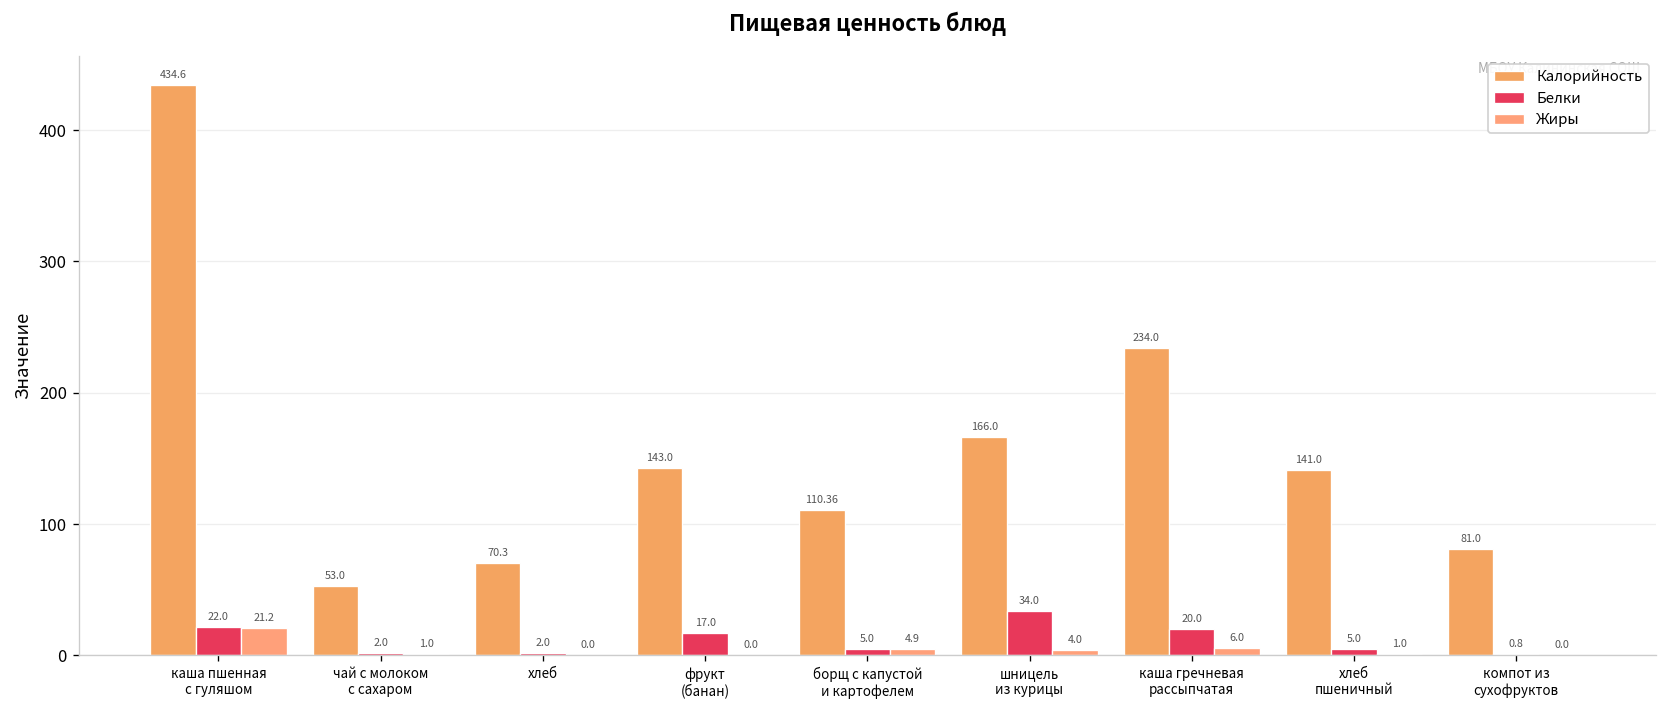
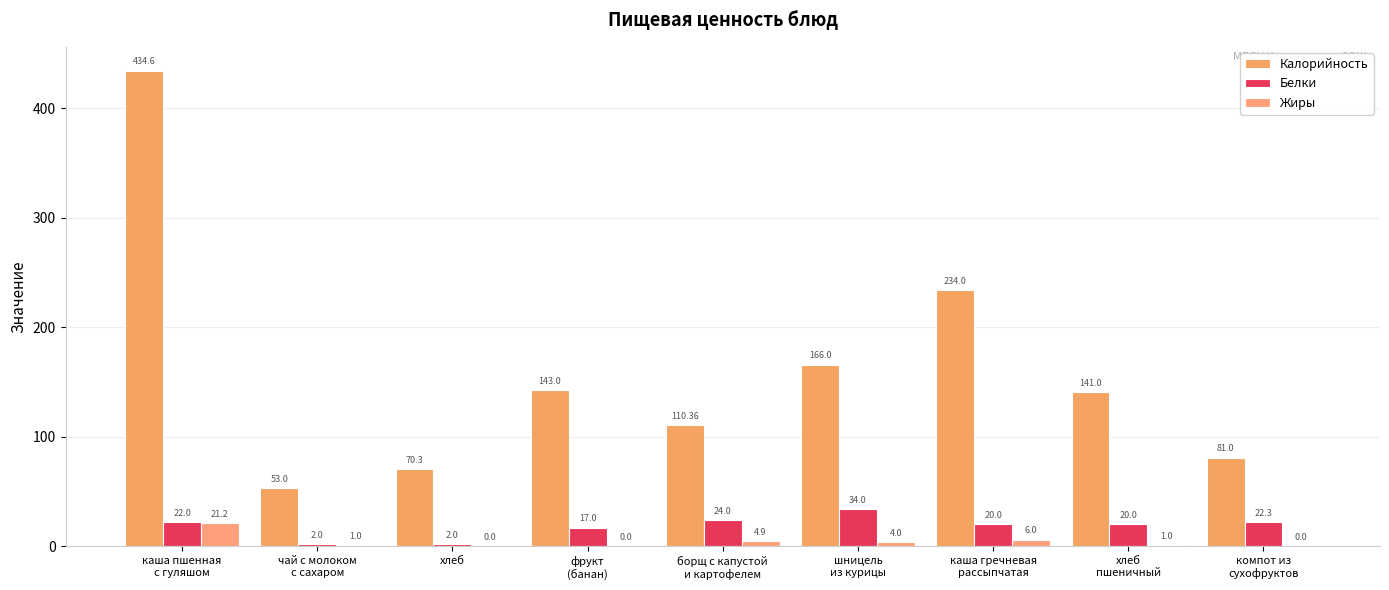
Белки, борщ с капустой и картофелем: 5.0 -> 24.0
Белки, хлеб пшеничный: 5.0 -> 20.0
Белки, компот из сухофруктов: 0.8 -> 22.3
